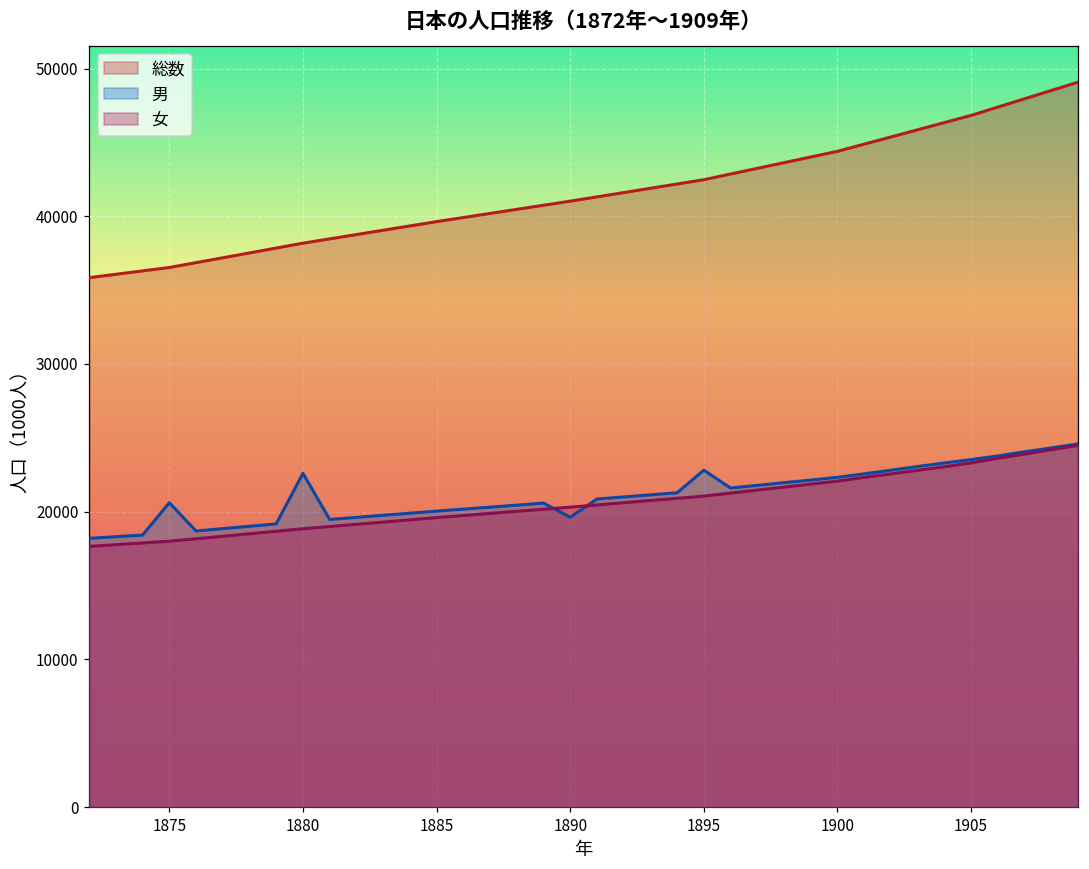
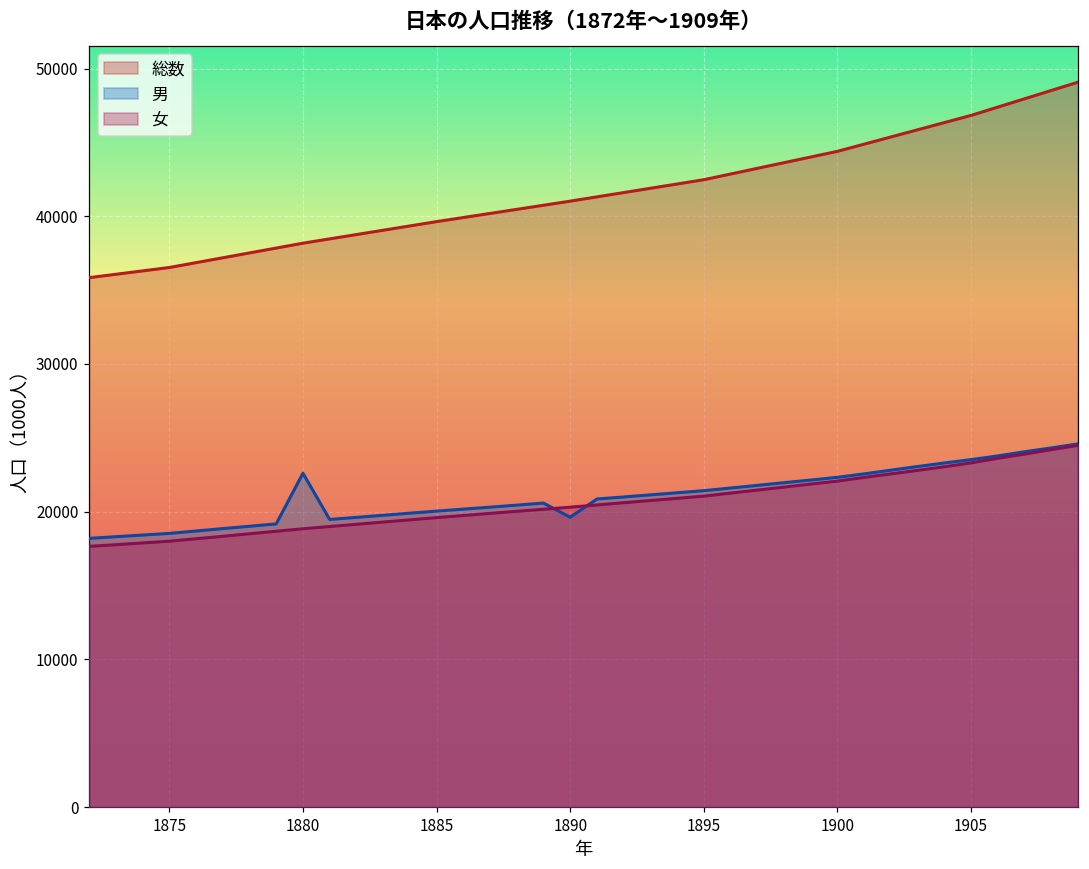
男, 1875: 20600 -> 18500
男, 1895: 22800 -> 21400
